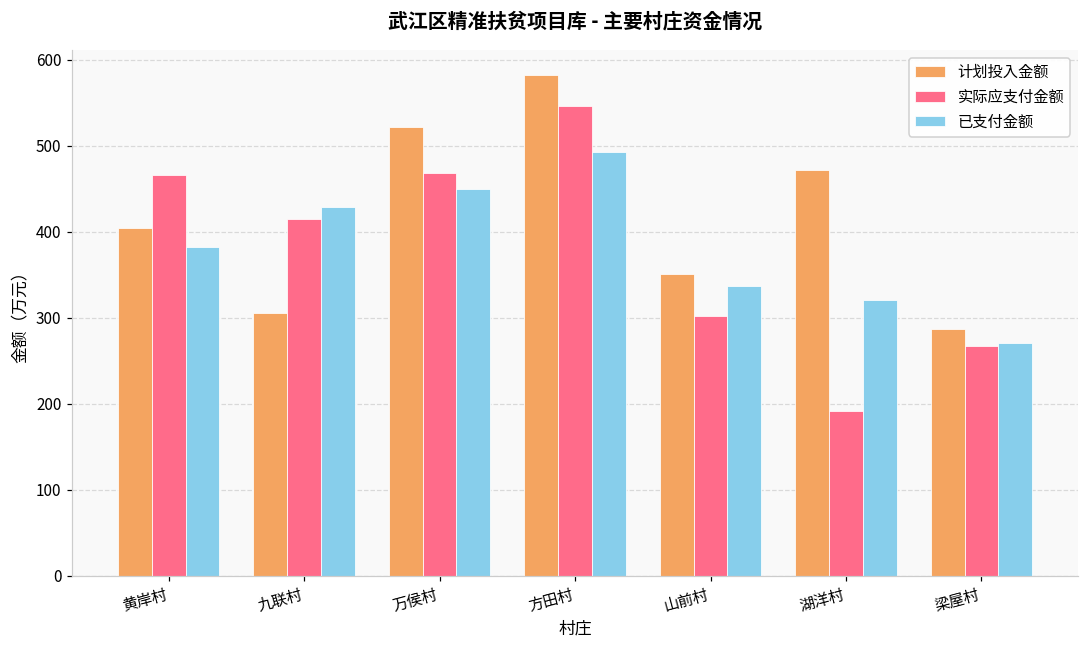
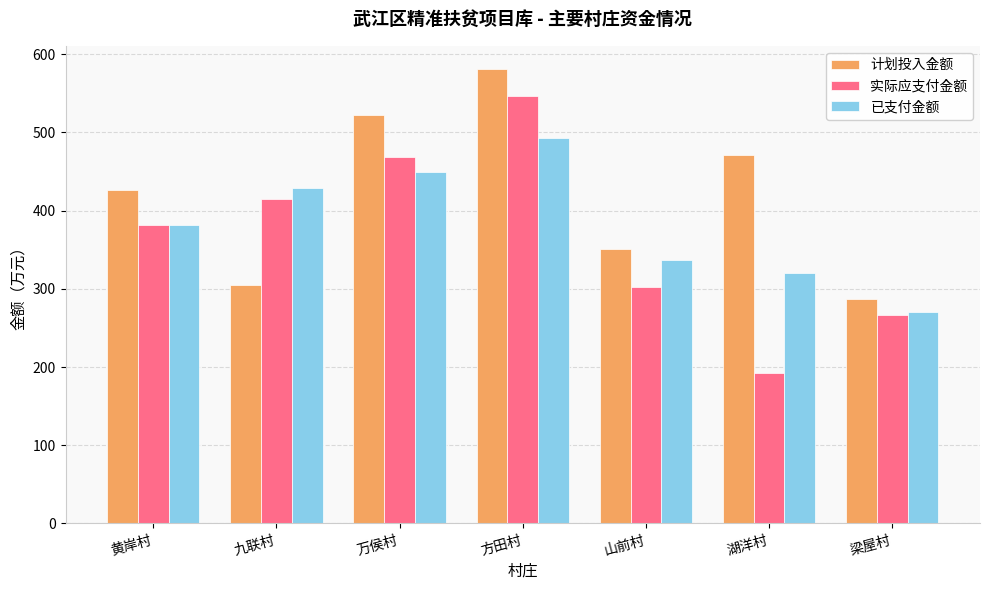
计划投入金额, 黄岸村: 400 -> 430
实际应支付金额, 黄岸村: 470 -> 380
